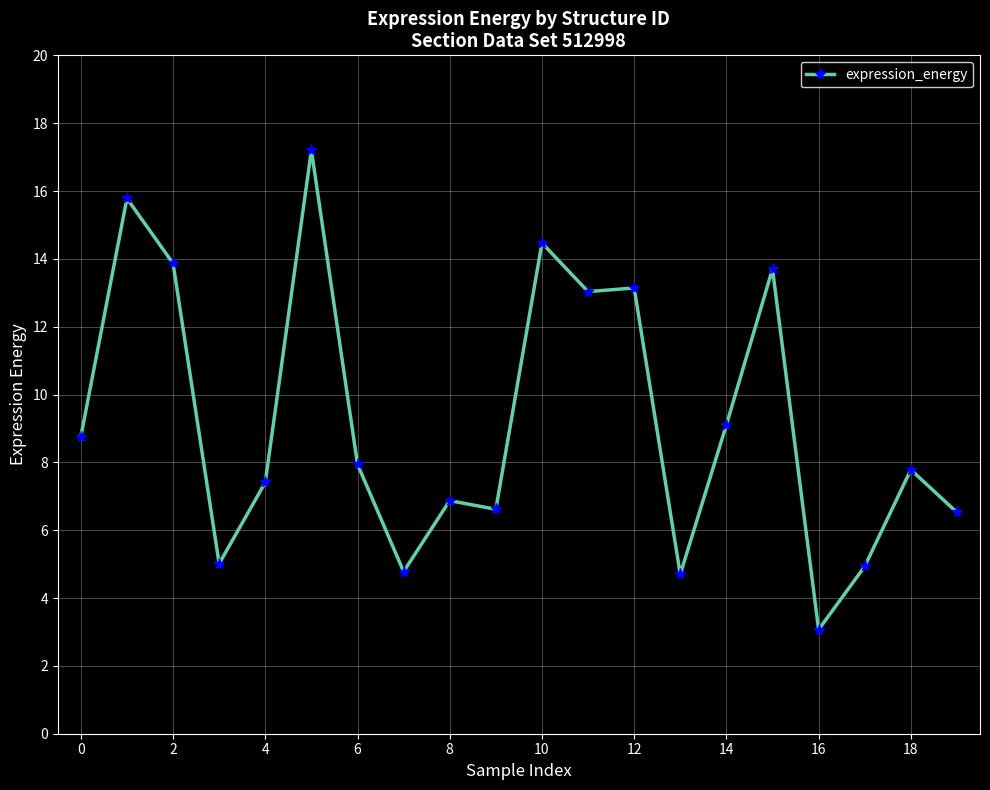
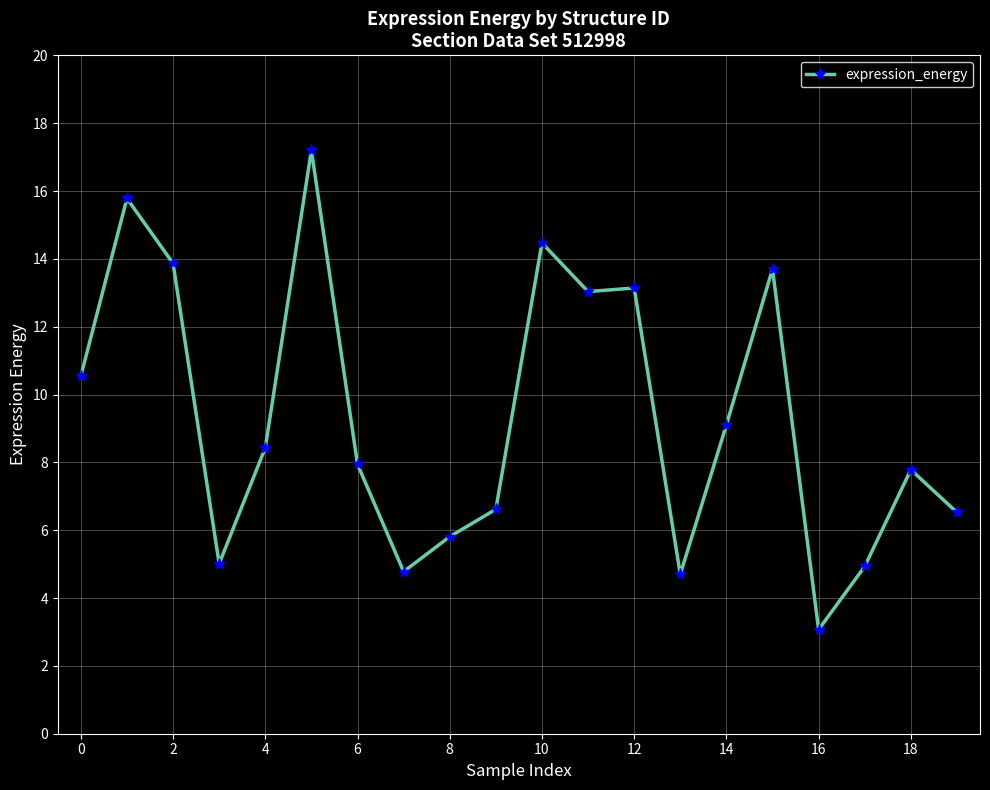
0: 8.8 -> 10.5
4: 7.4 -> 8.4
8: 6.9 -> 5.8
